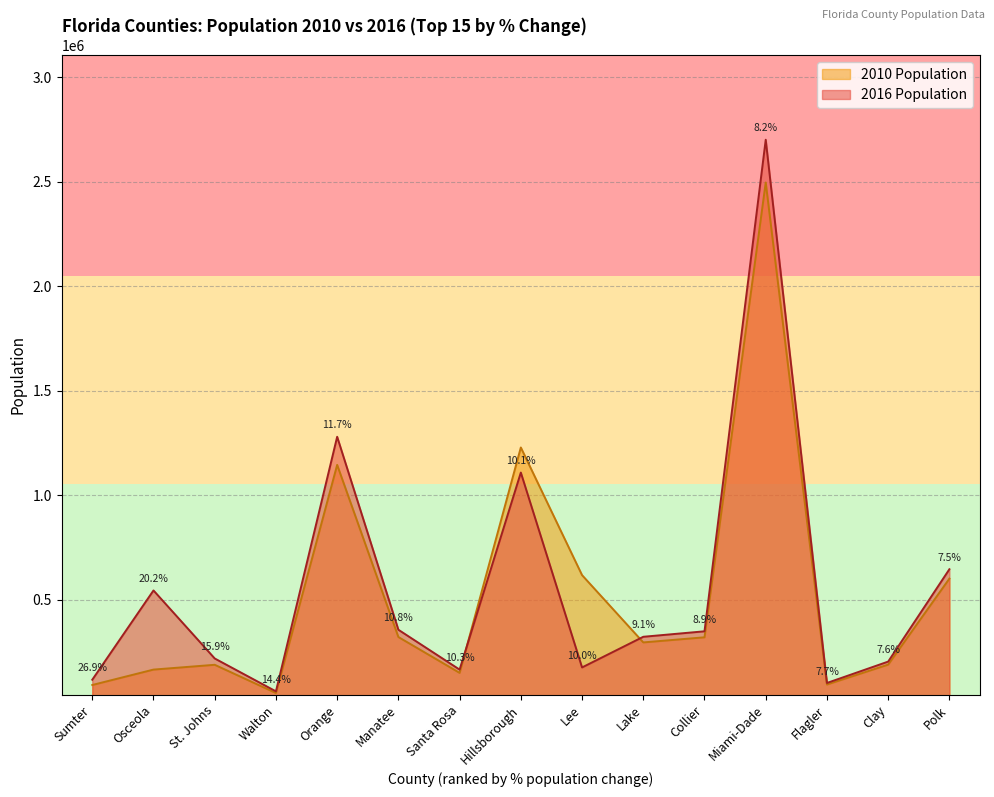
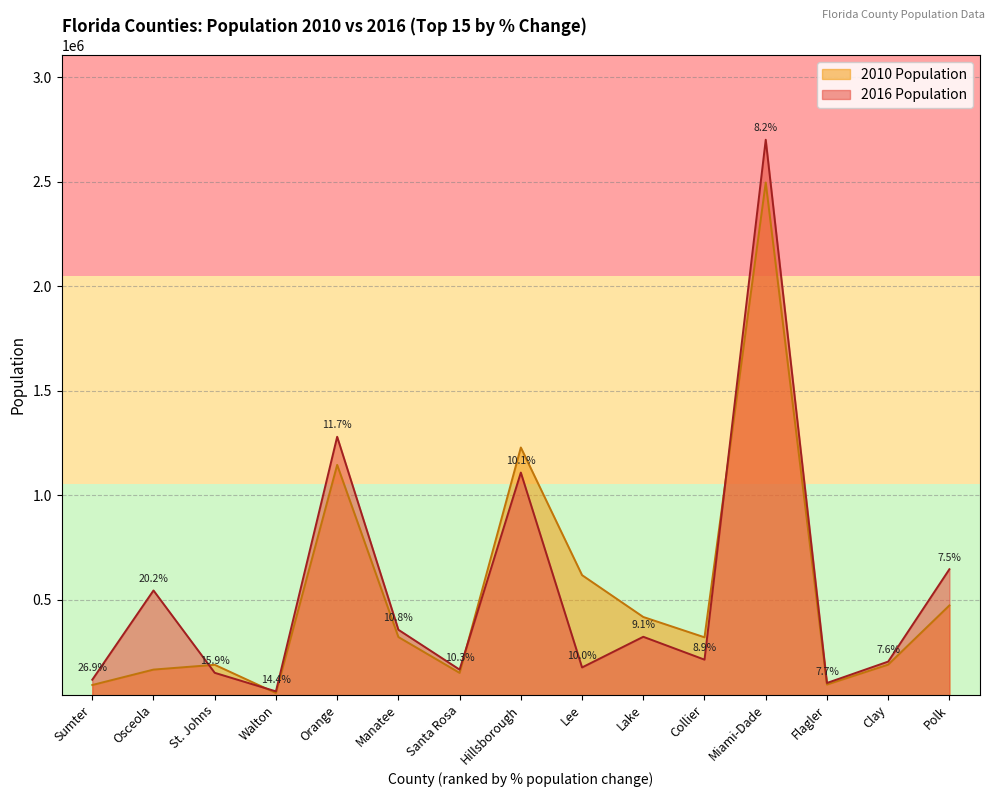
2016 Population, St. Johns: 220000 -> 150000
2010 Population, Lake: 300000 -> 420000
2016 Population, Collier: 350000 -> 210000
2010 Population, Polk: 600000 -> 470000
